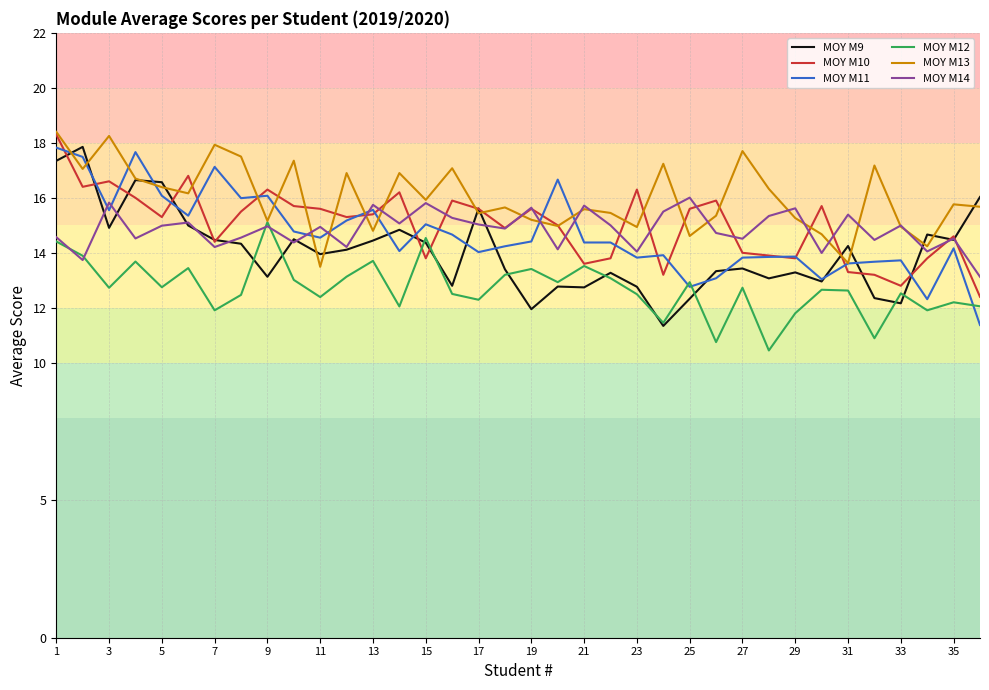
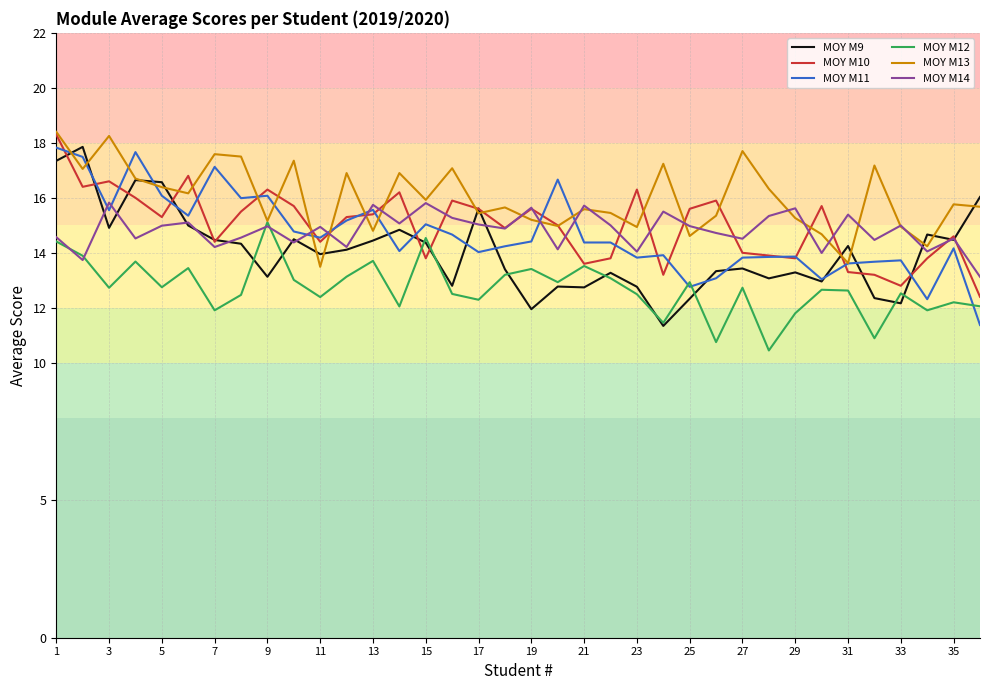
MOY M13, 7: 17.9 -> 17.6
MOY M10, 11: 15.6 -> 14.4
MOY M14, 25: 16.0 -> 15.0
